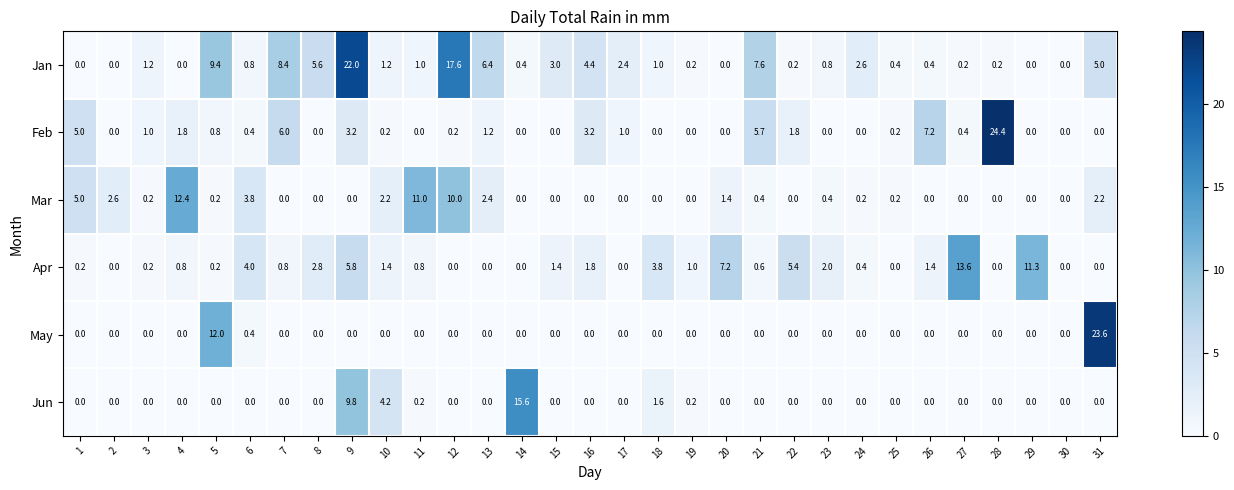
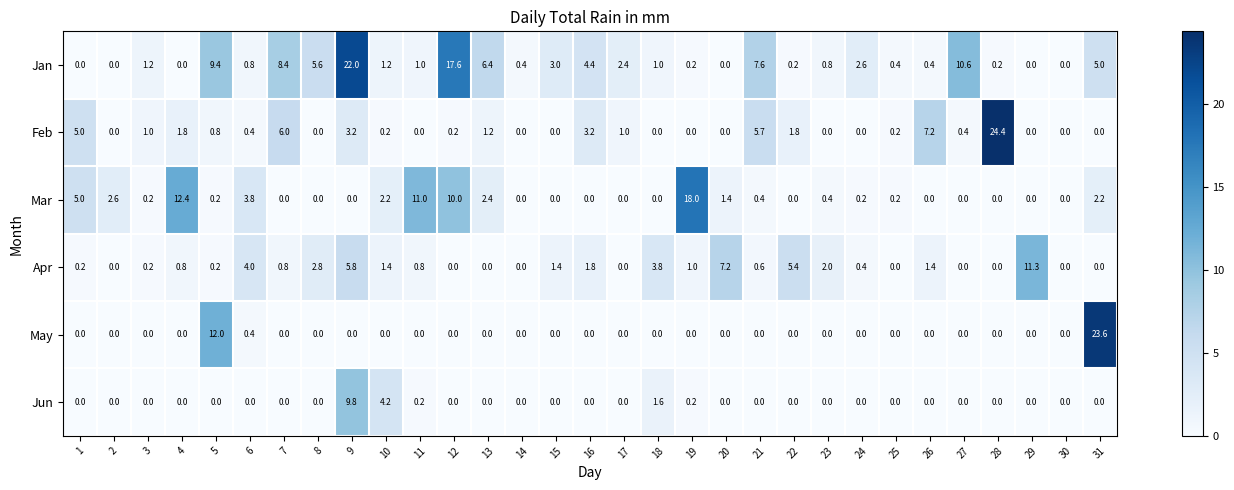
Jan, 27: 0.2 -> 10.6
Mar, 19: 0.0 -> 18.0
Apr, 27: 13.6 -> 0.0
Jun, 14: 15.6 -> 0.0
